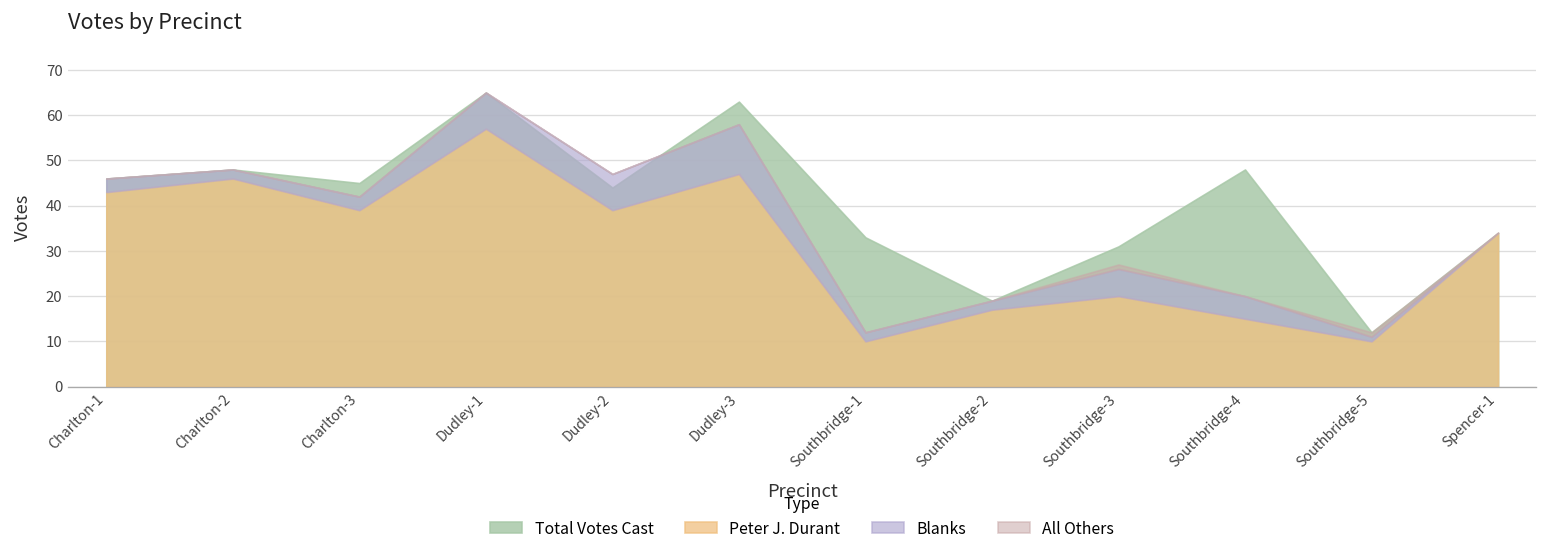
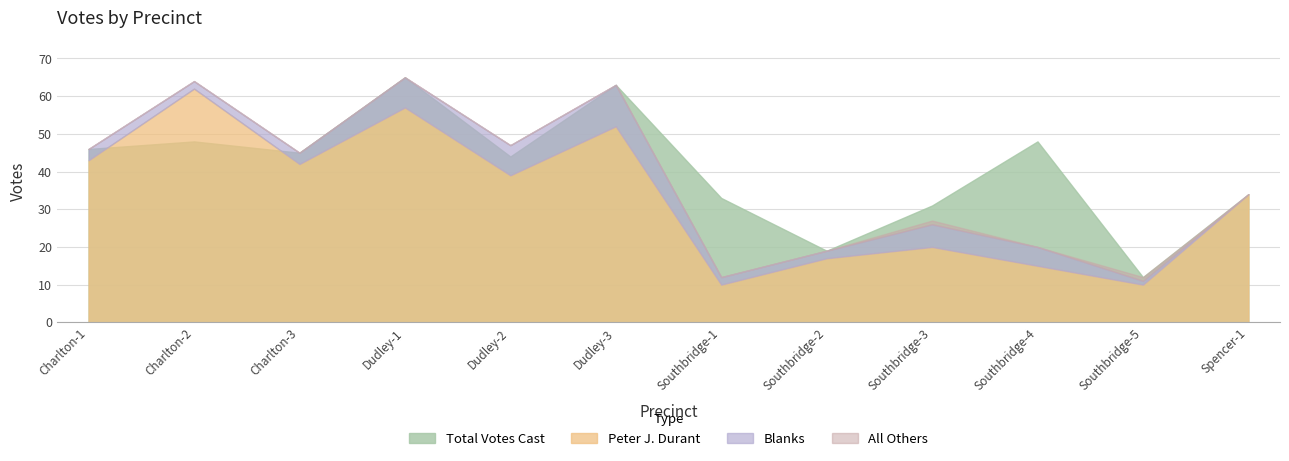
Peter J. Durant, Charlton-2: 46 -> 62
Peter J. Durant, Charlton-3: 39 -> 42
Peter J. Durant, Dudley-3: 47 -> 52
